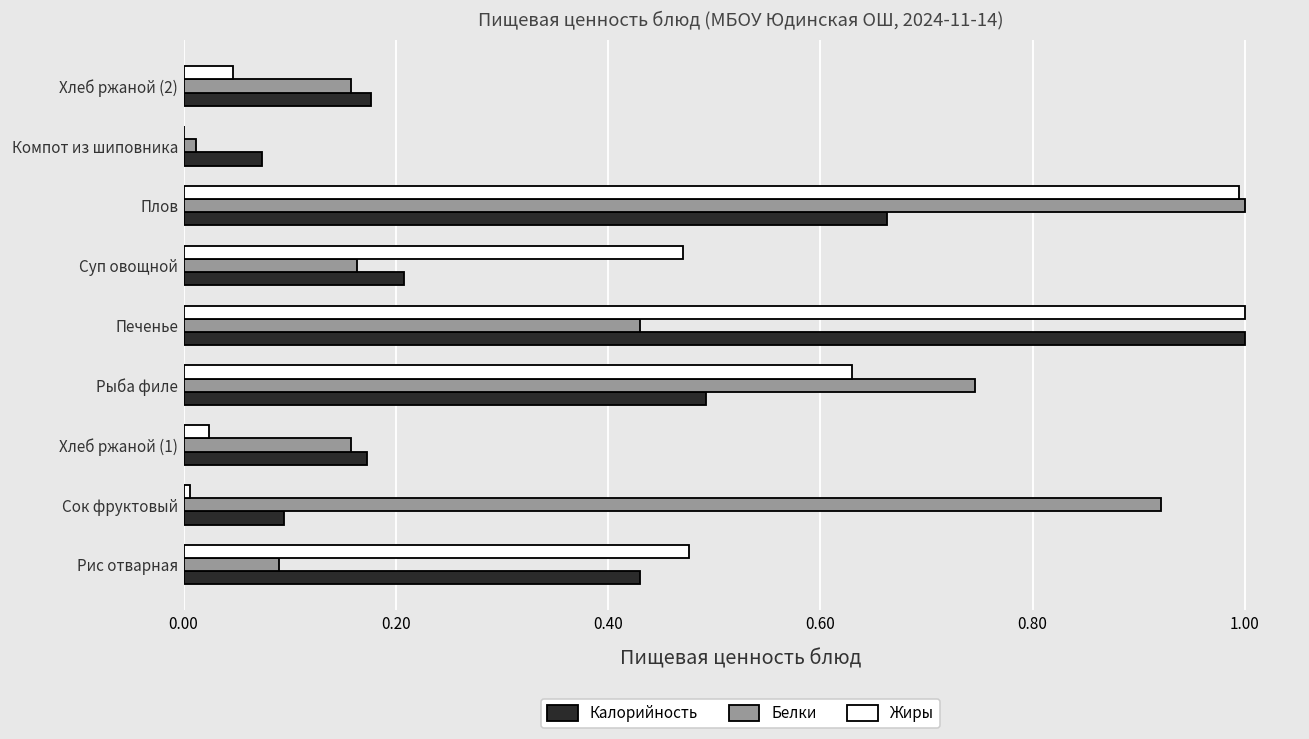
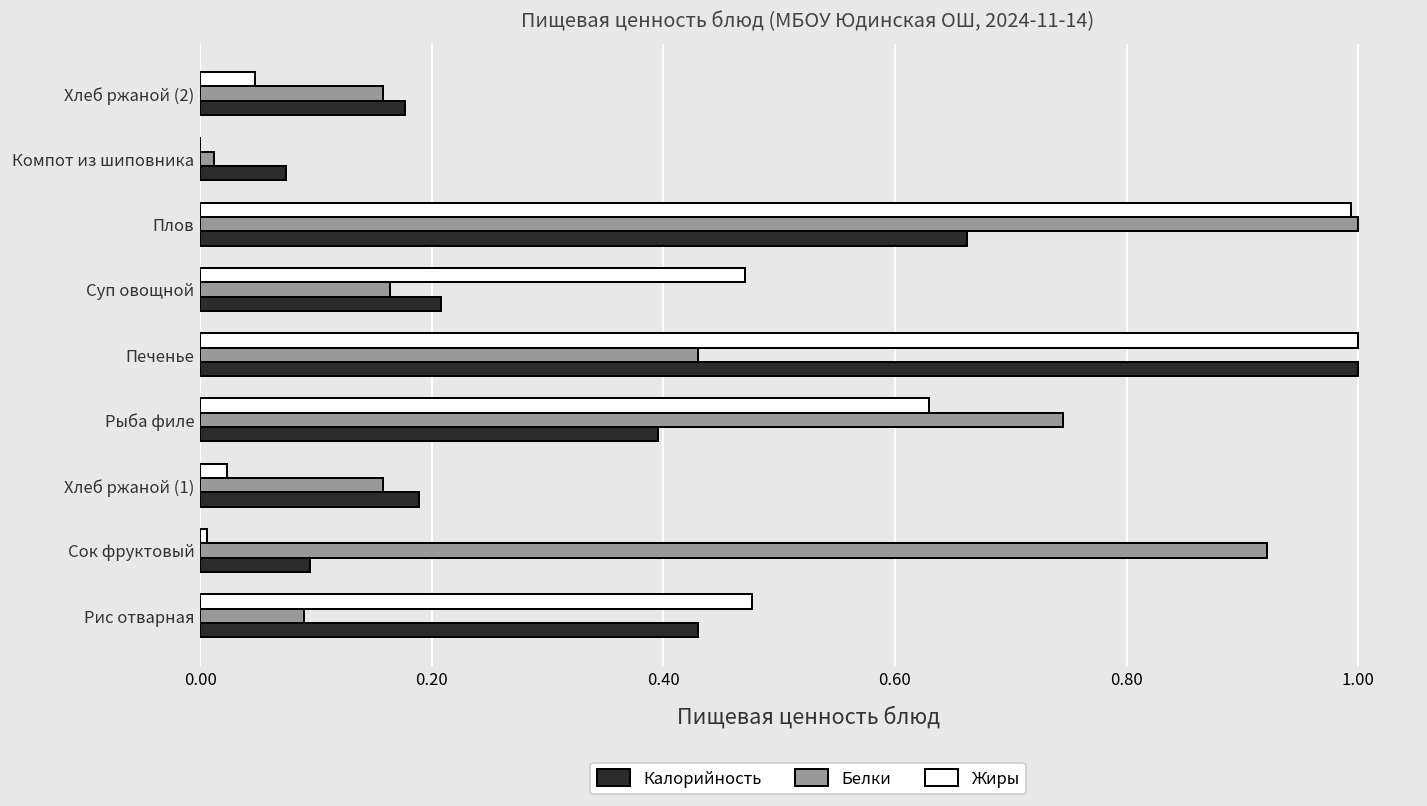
Калорийность, Рыба филе: 0.49 -> 0.40
Калорийность, Хлеб ржаной (1): 0.17 -> 0.19
